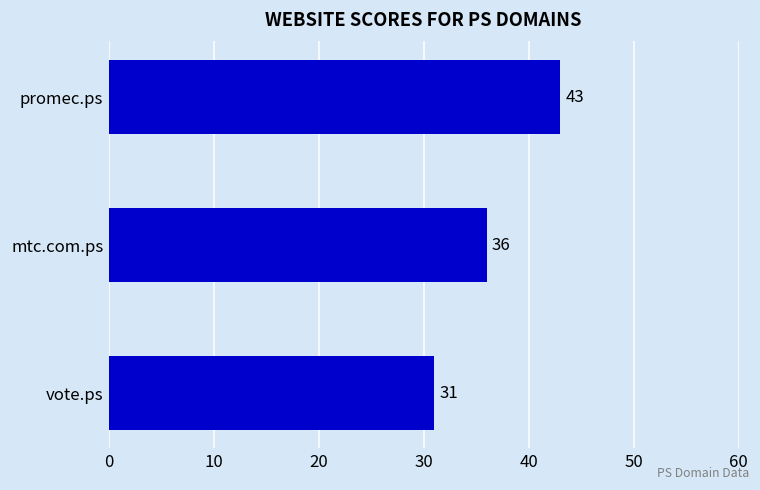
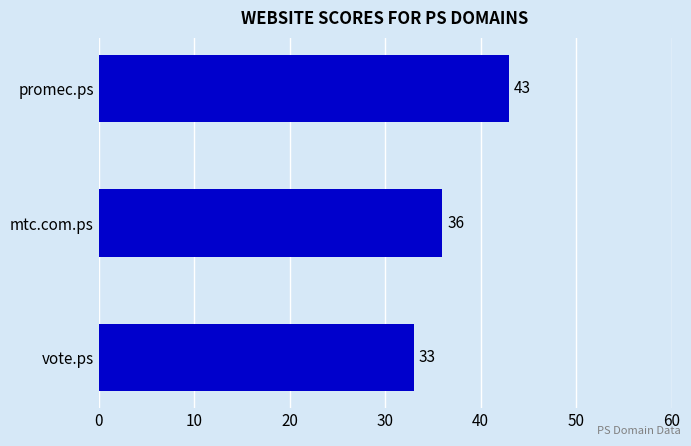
vote.ps: 31 -> 33
